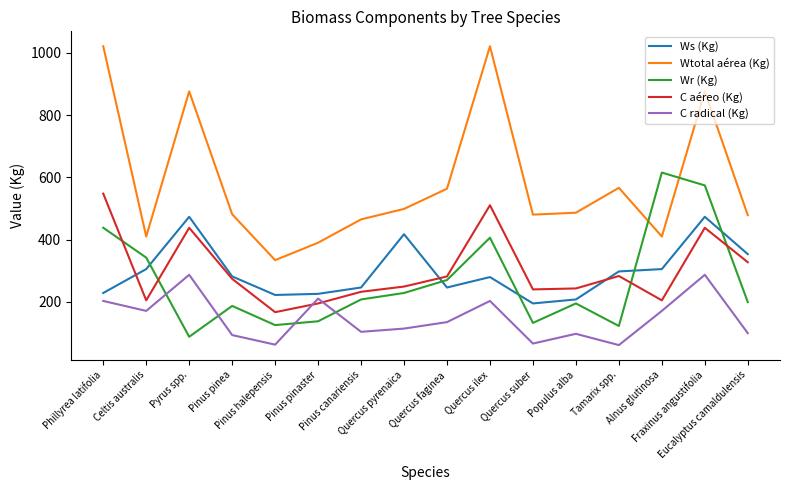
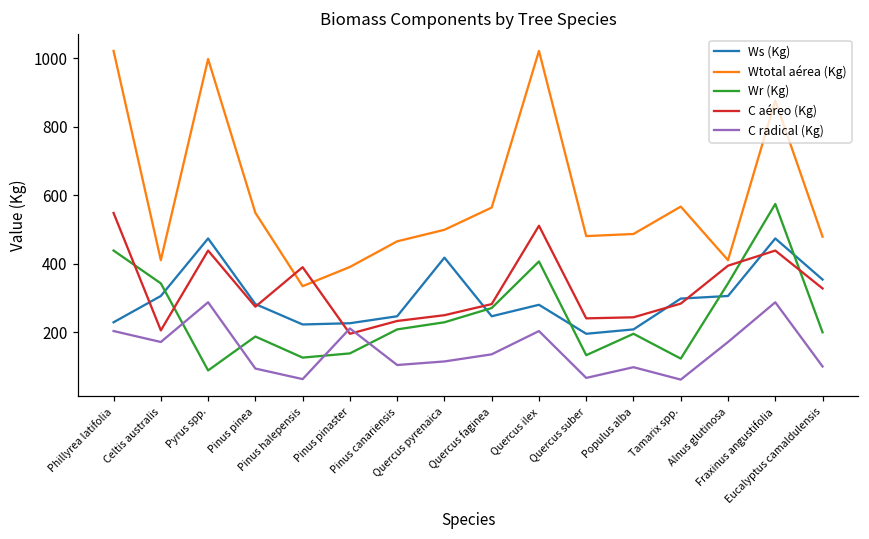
Wtotal aérea (Kg), Pyrus spp.: 880 -> 1000
Wtotal aérea (Kg), Pinus pinea: 480 -> 550
C aéreo (Kg), Pinus halepensis: 170 -> 390
Wr (Kg), Alnus glutinosa: 620 -> 340
C aéreo (Kg), Alnus glutinosa: 210 -> 390
